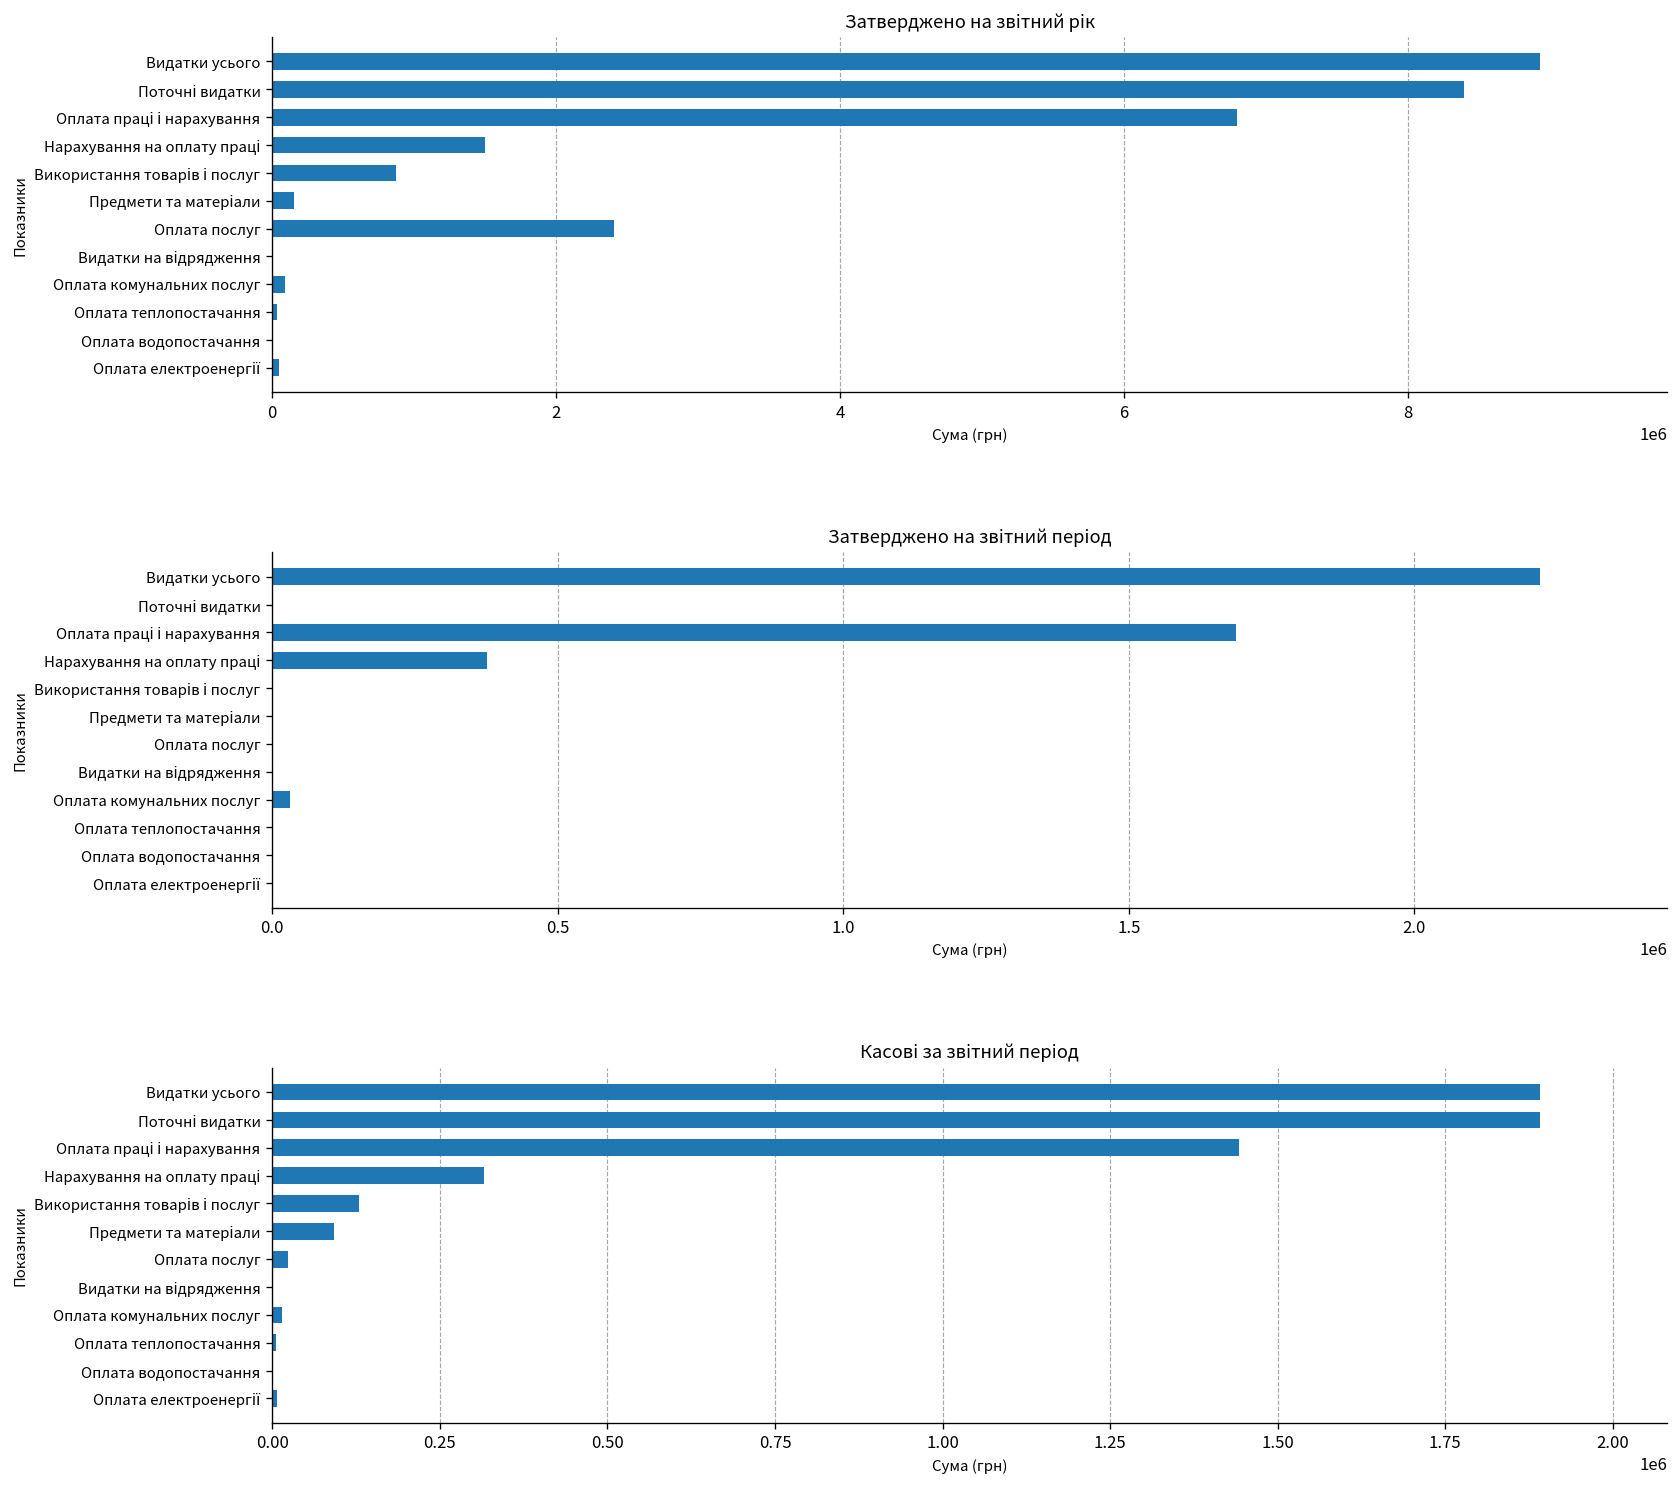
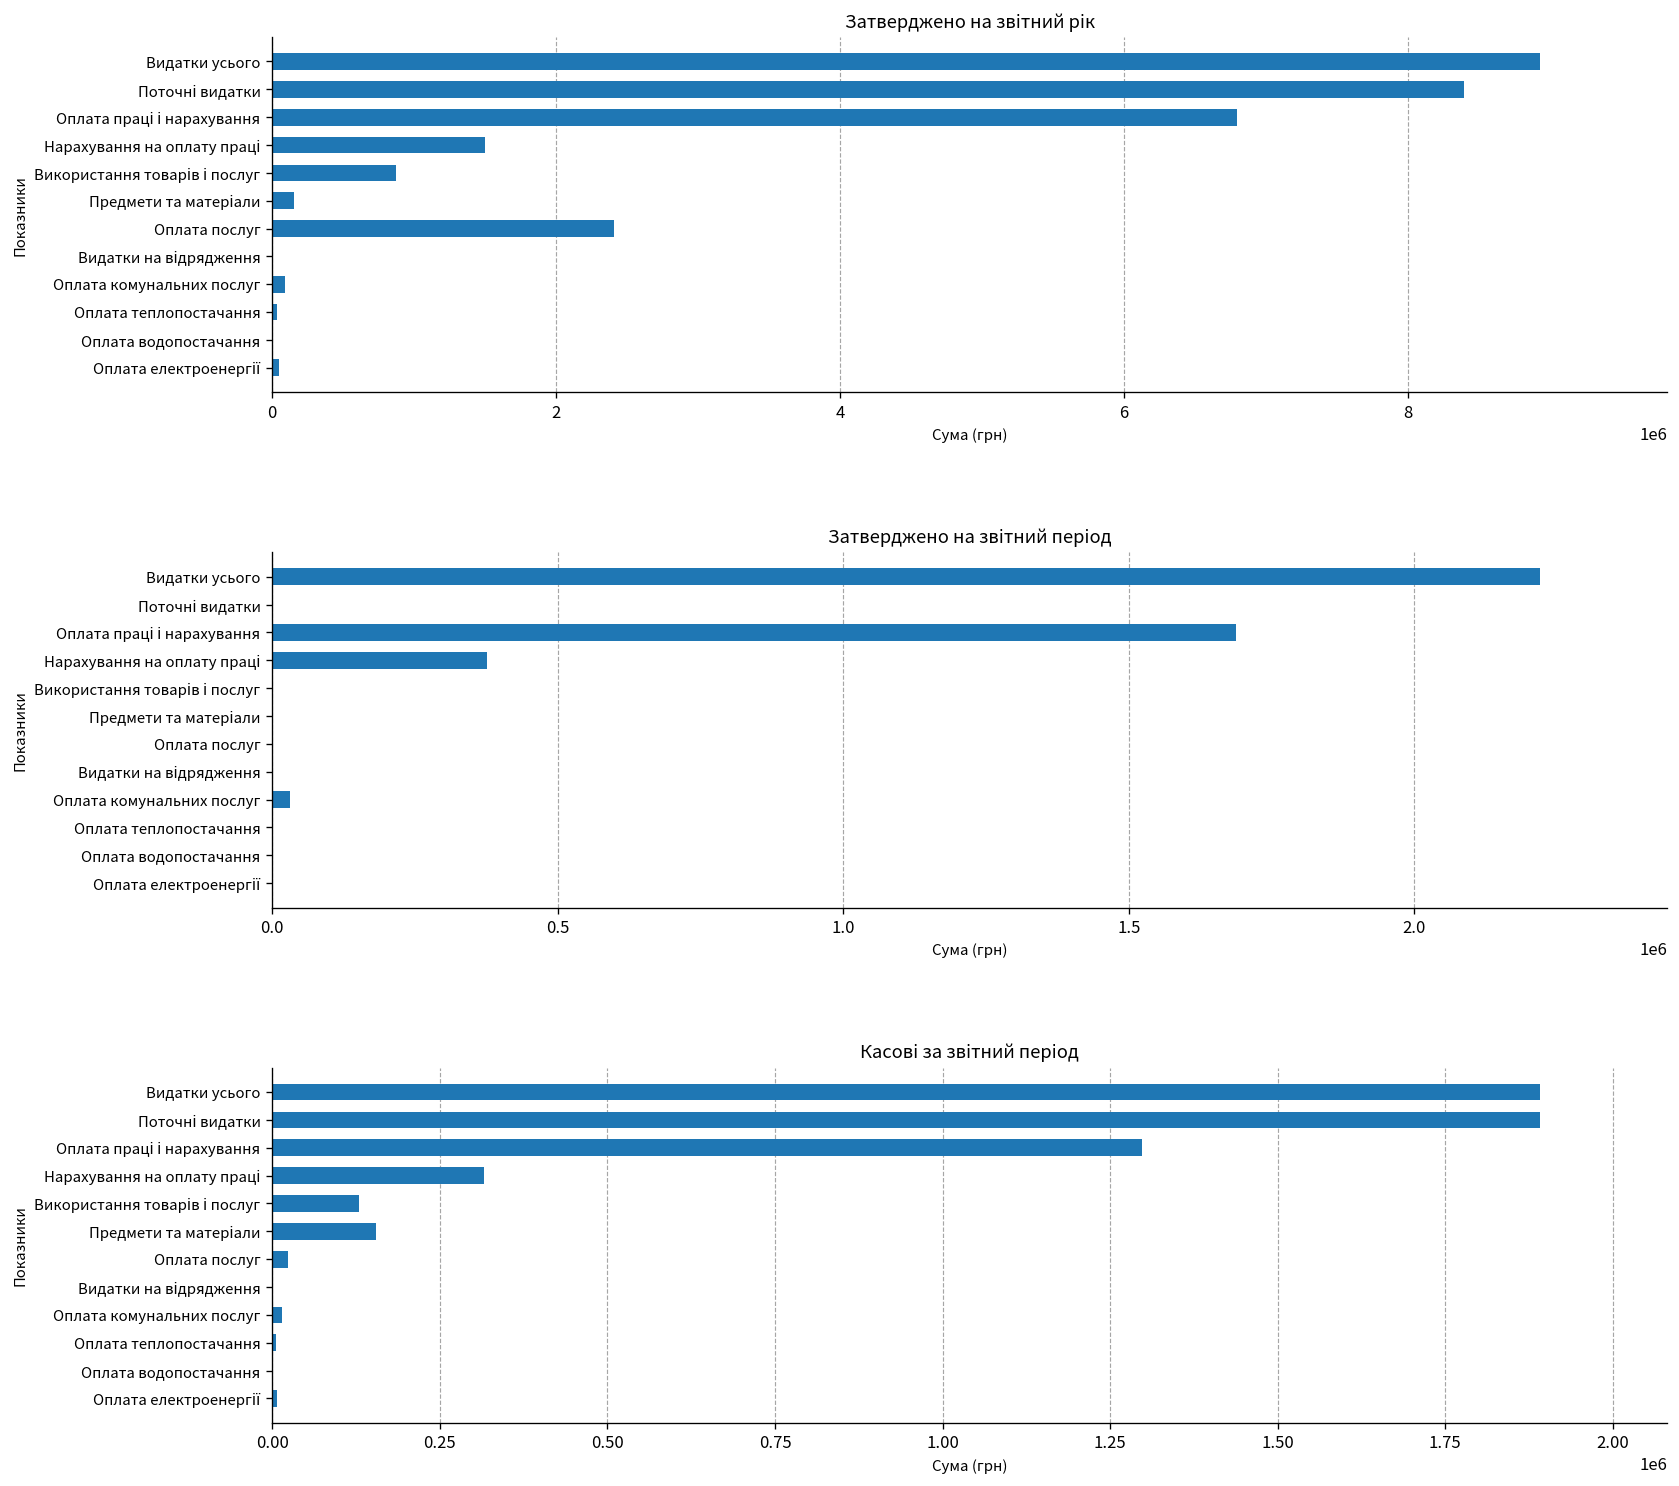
Касові за звітний період, Оплата праці і нарахування: 1440000 -> 1300000
Касові за звітний період, Предмети та матеріали: 90000 -> 150000
